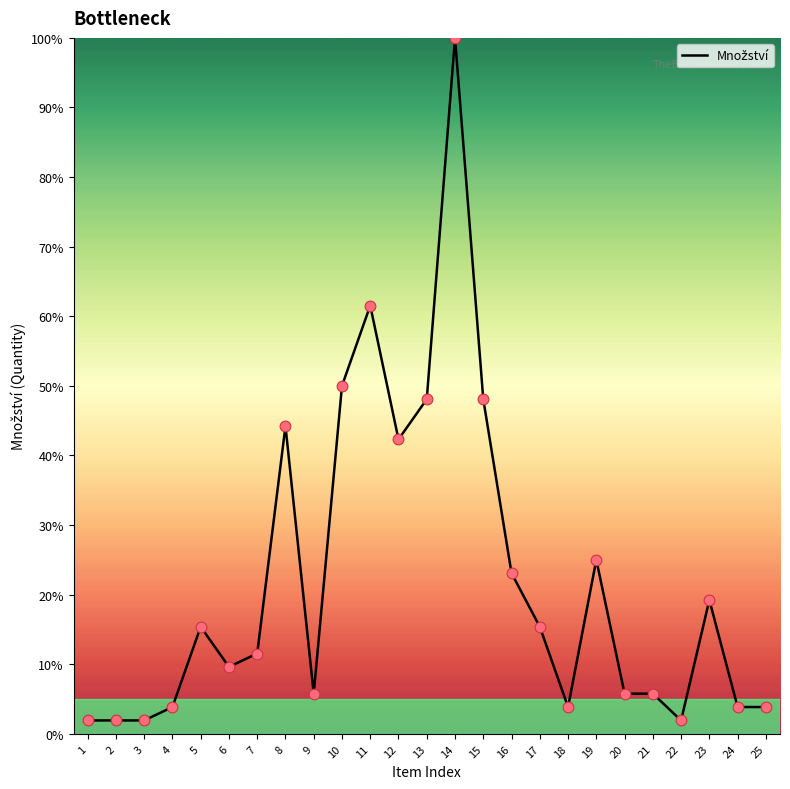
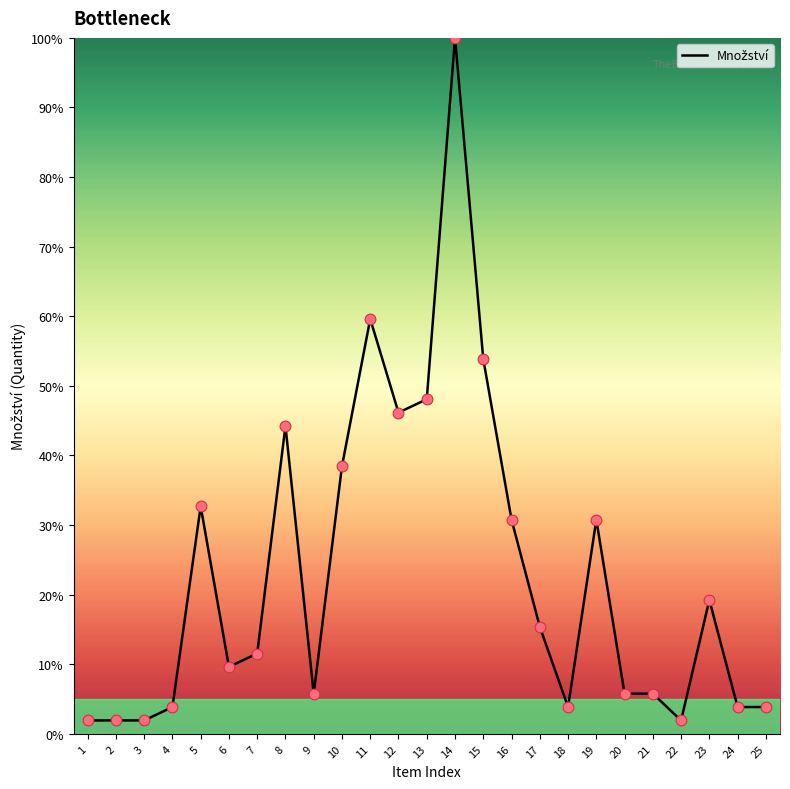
5: 15% -> 33%
10: 50% -> 38%
11: 62% -> 60%
12: 42% -> 46%
15: 48% -> 54%
16: 23% -> 31%
19: 25% -> 31%
